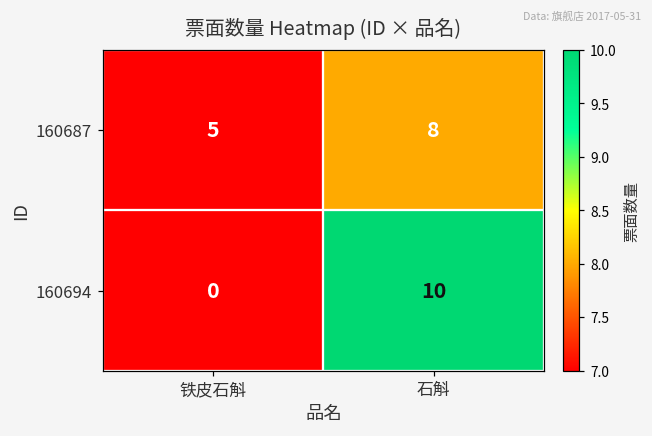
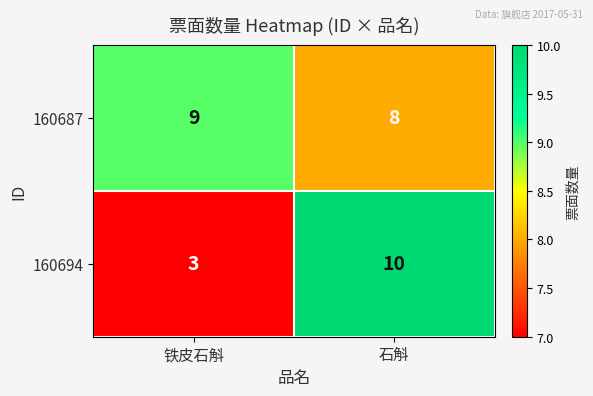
160687, 铁皮石斛: 5 -> 9
160694, 铁皮石斛: 0 -> 3
